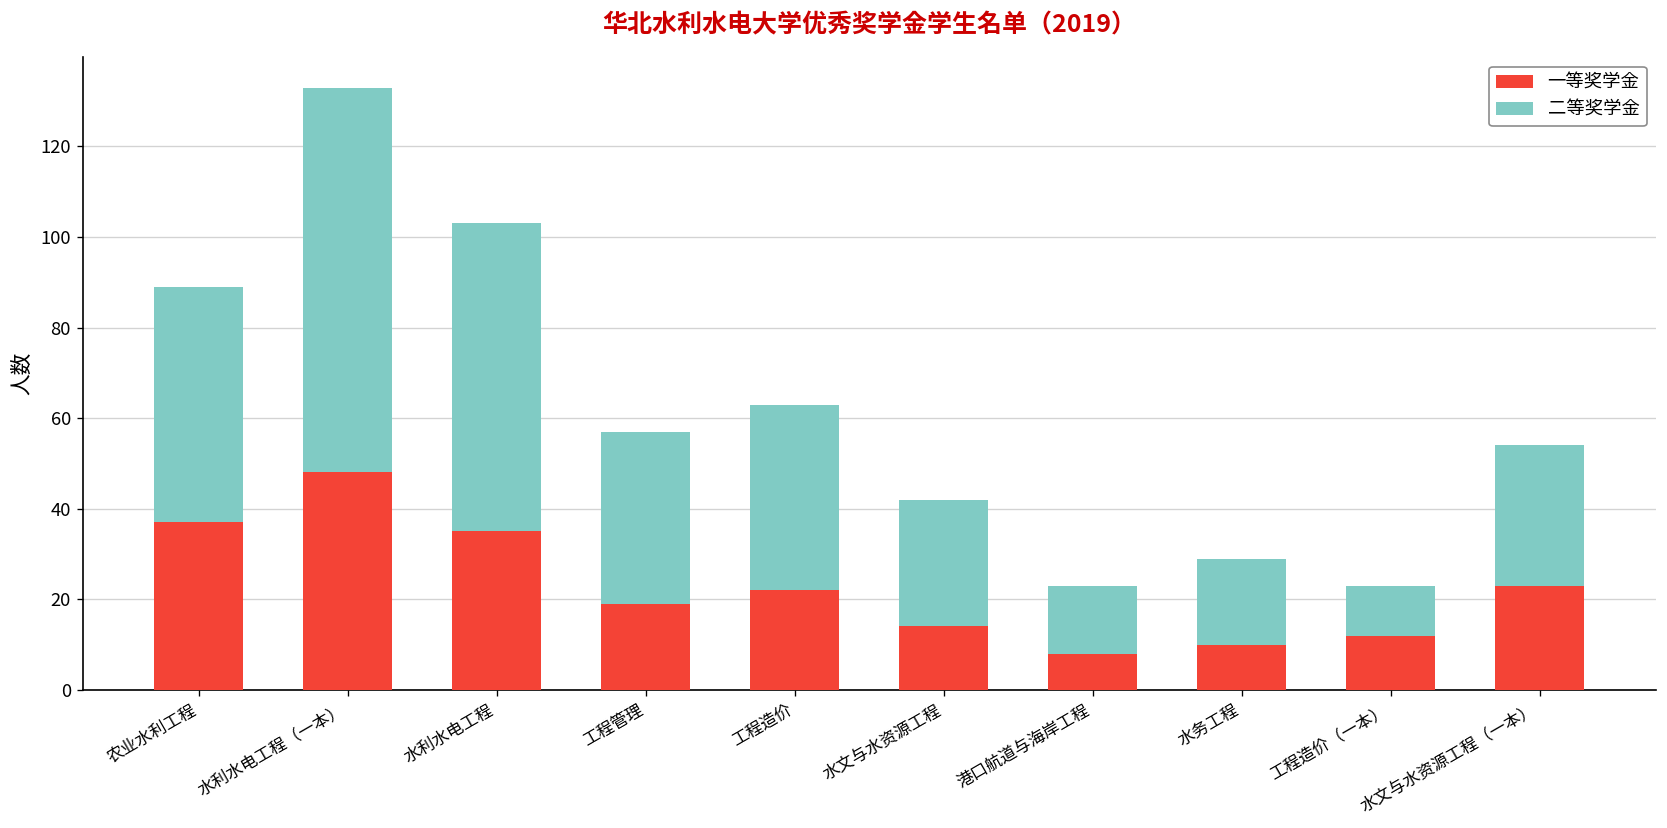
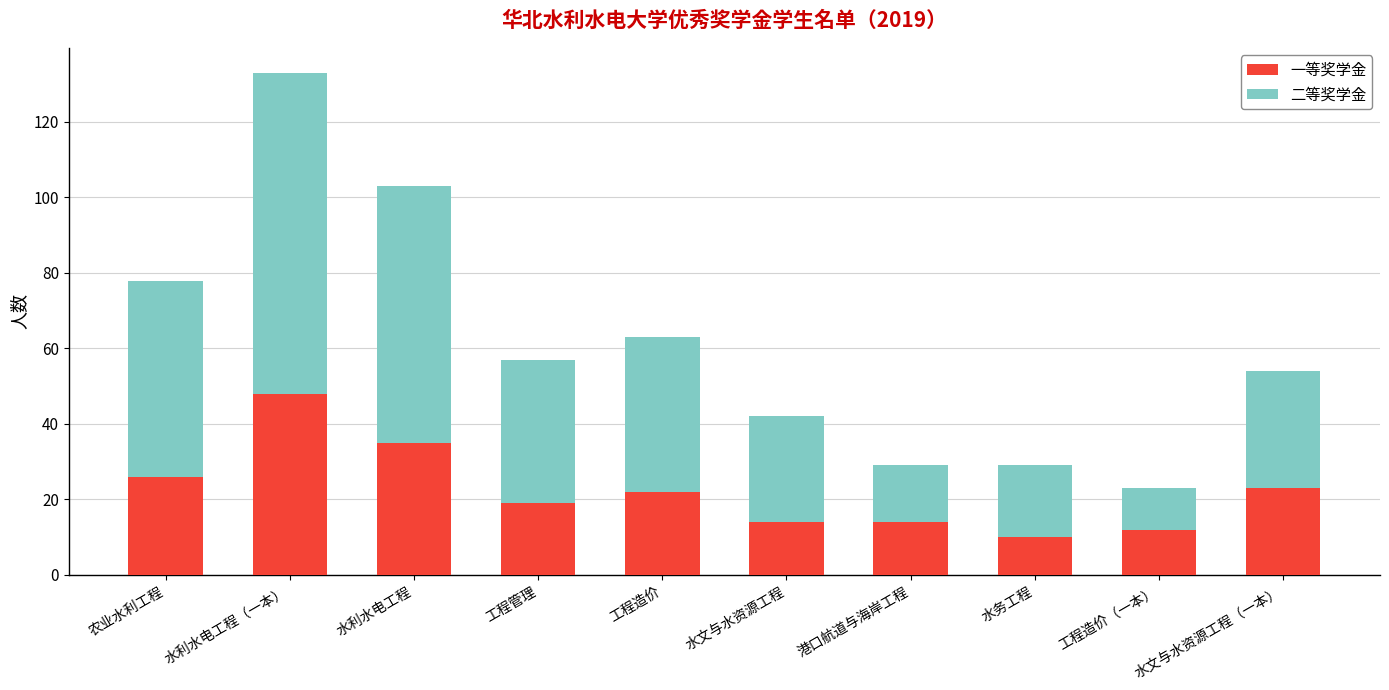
一等奖学金, 农业水利工程: 37 -> 26
一等奖学金, 港口航道与海岸工程: 8 -> 14
